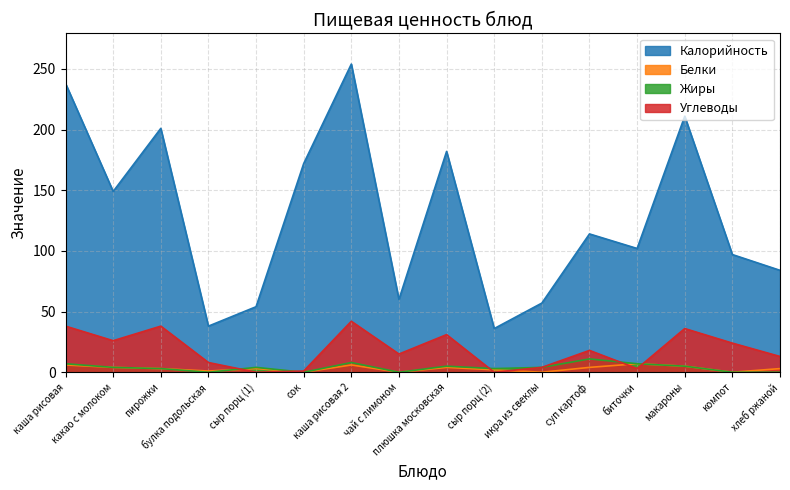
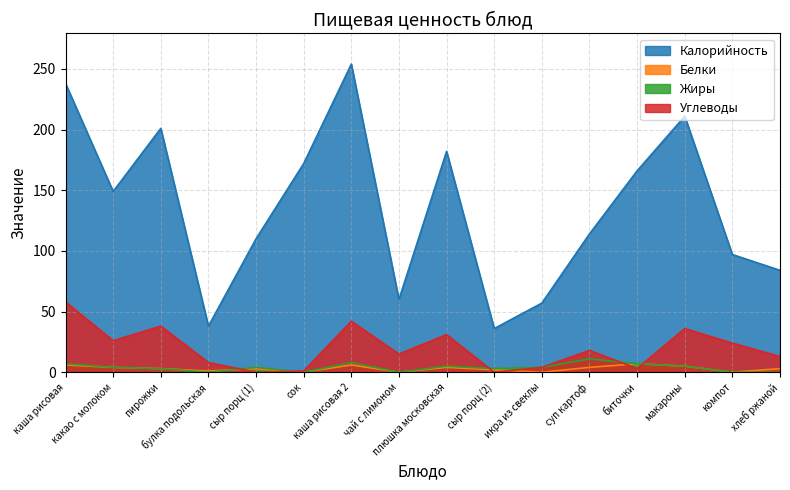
Углеводы, каша рисовая: 38 -> 58
Калорийность, сыр порц (1): 54 -> 110
Калорийность, биточки: 102 -> 166
